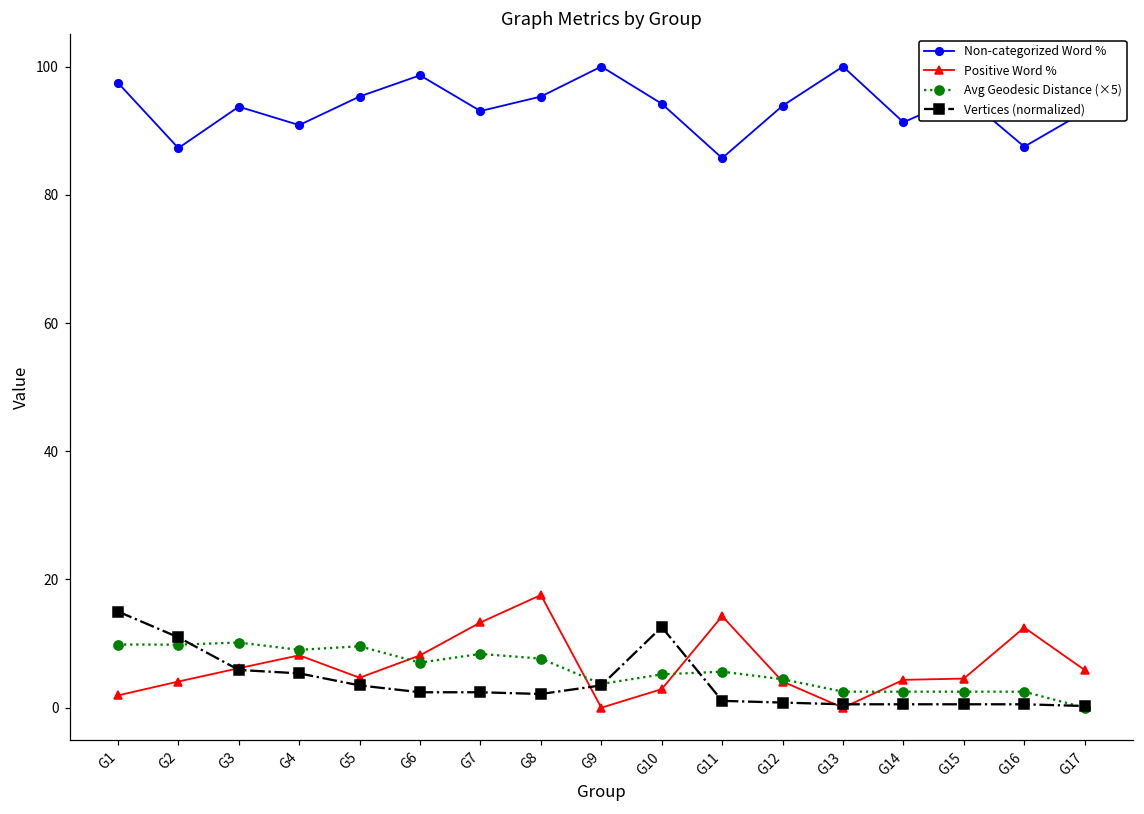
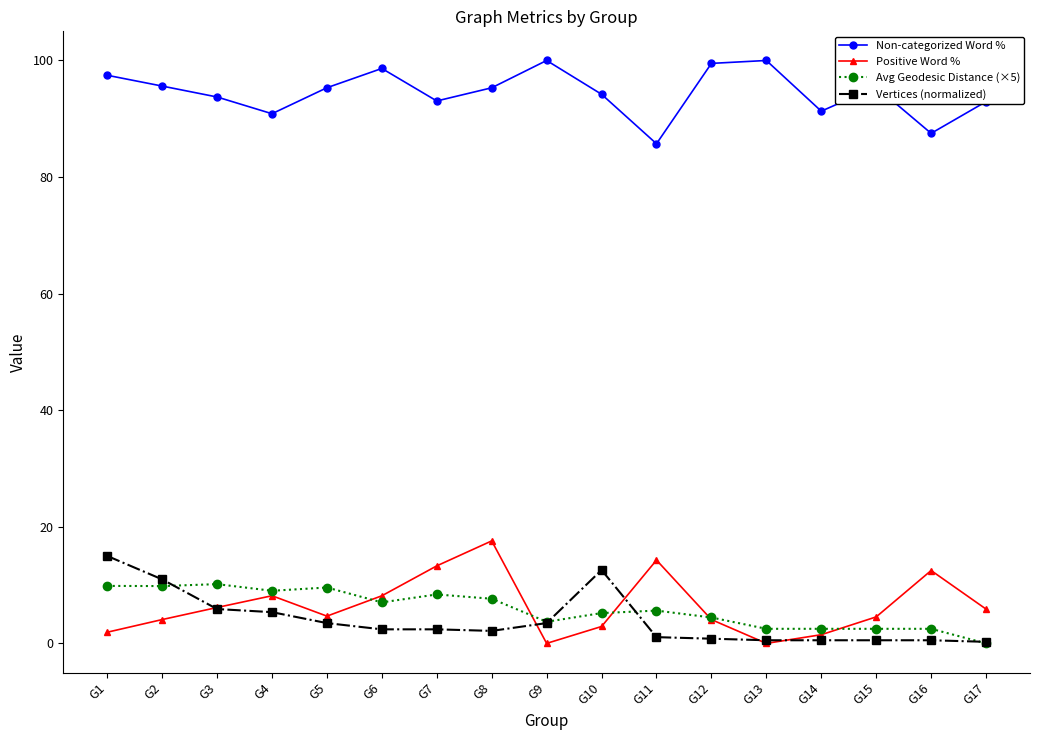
Non-categorized Word %, G2: 87 -> 96
Non-categorized Word %, G12: 94 -> 100
Positive Word %, G14: 4 -> 1
